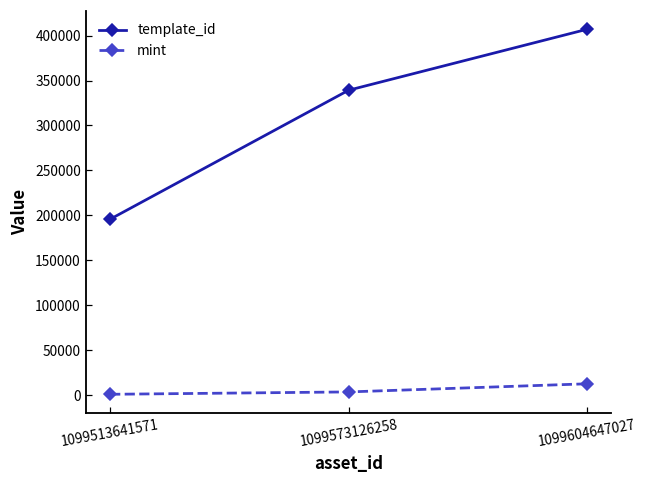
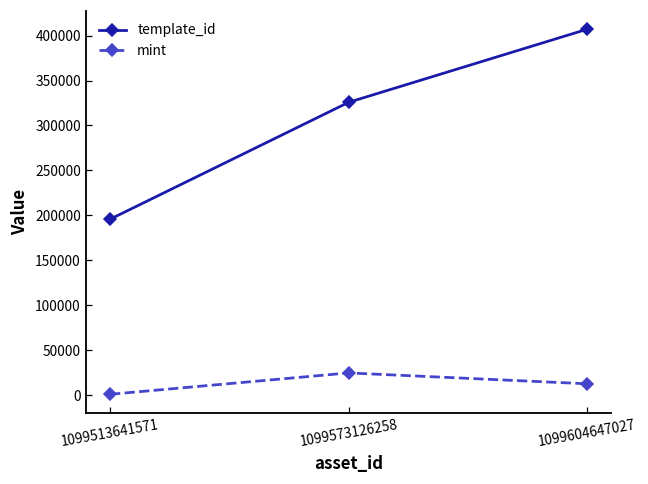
template_id, 1099573126258: 340000 -> 330000
mint, 1099573126258: 0 -> 20000
